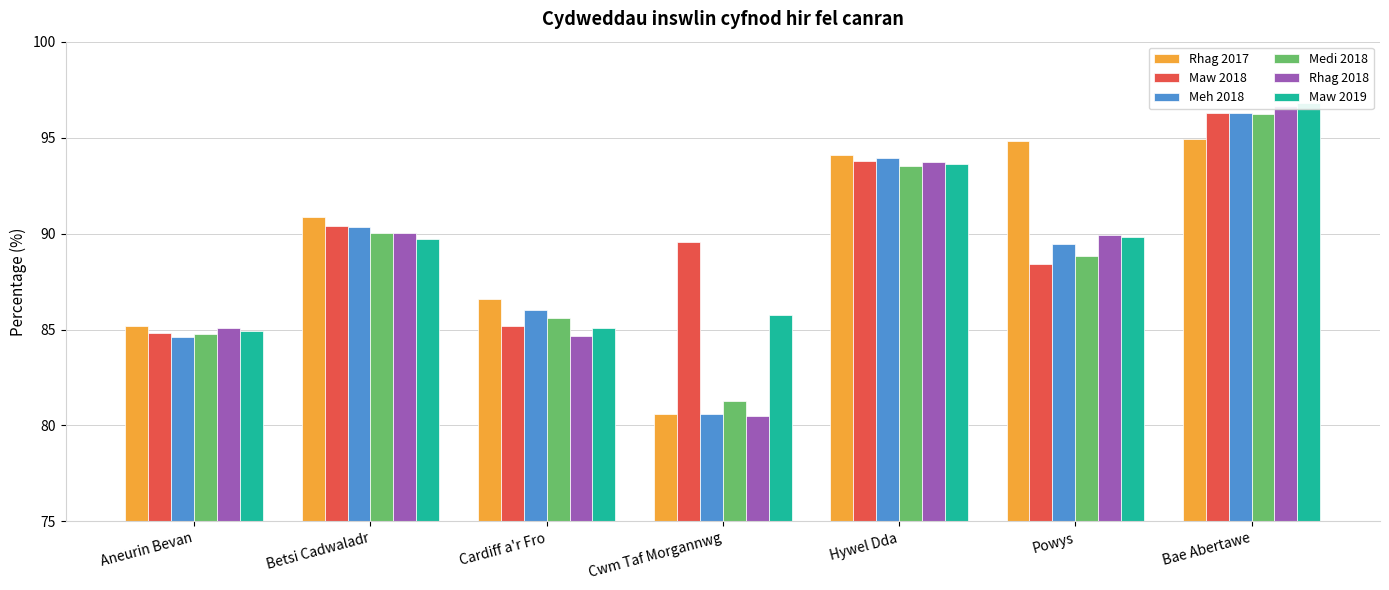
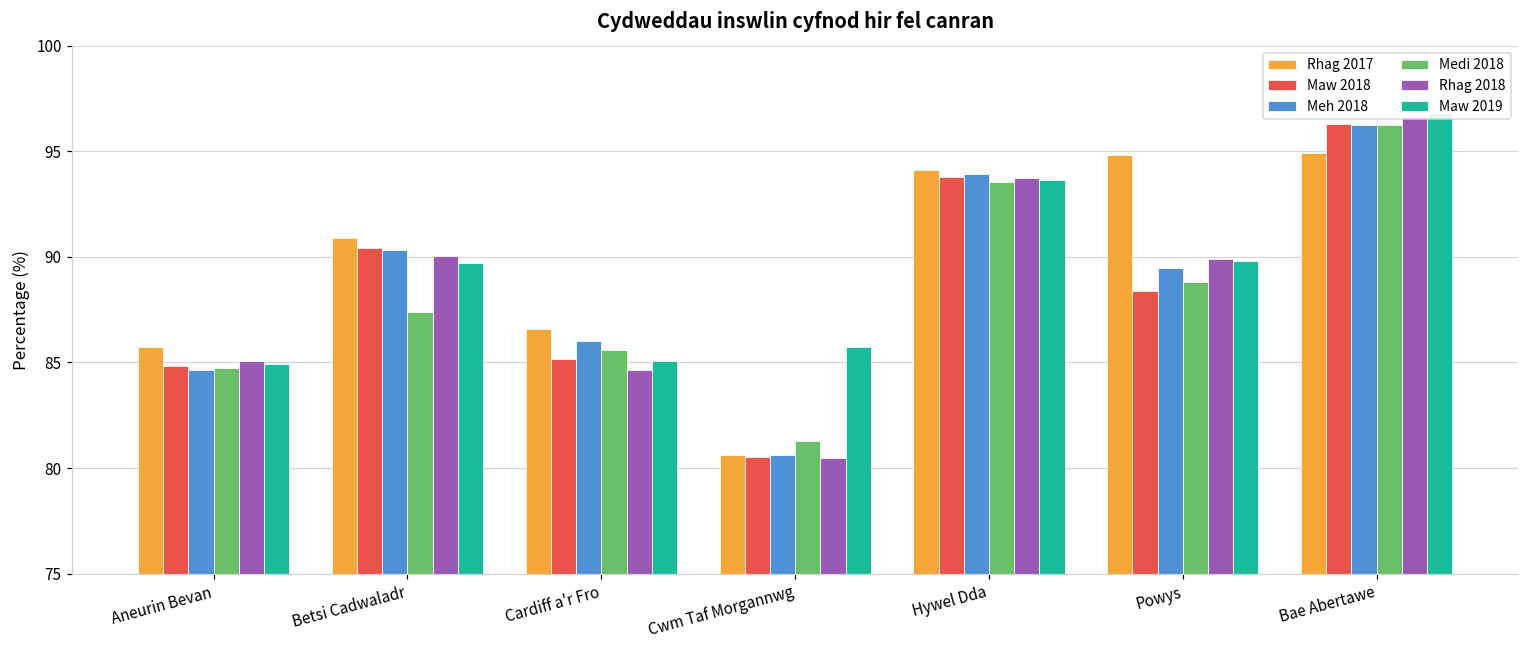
Rhag 2017, Aneurin Bevan: 85.2 -> 85.7
Medi 2018, Betsi Cadwaladr: 90.0 -> 87.4
Maw 2018, Cwm Taf Morgannwg: 89.5 -> 80.5
